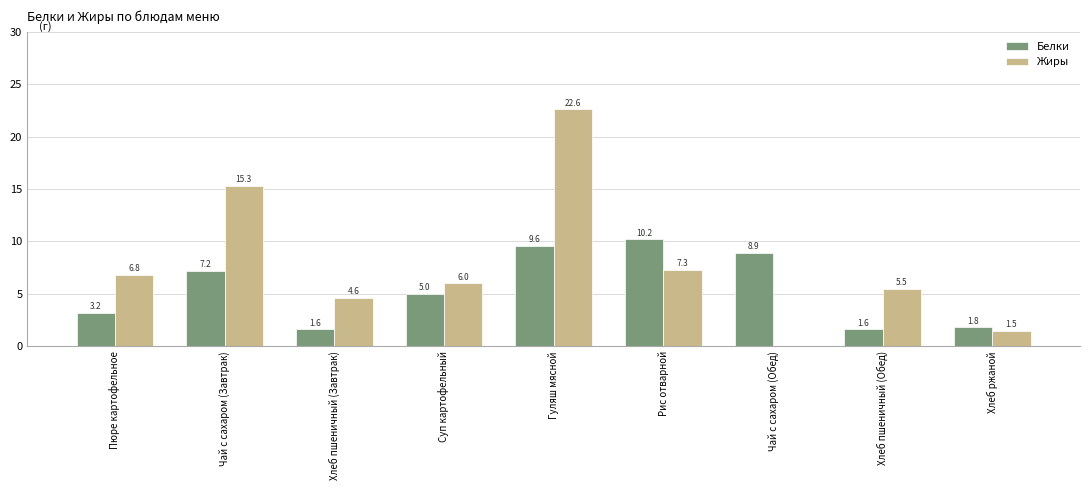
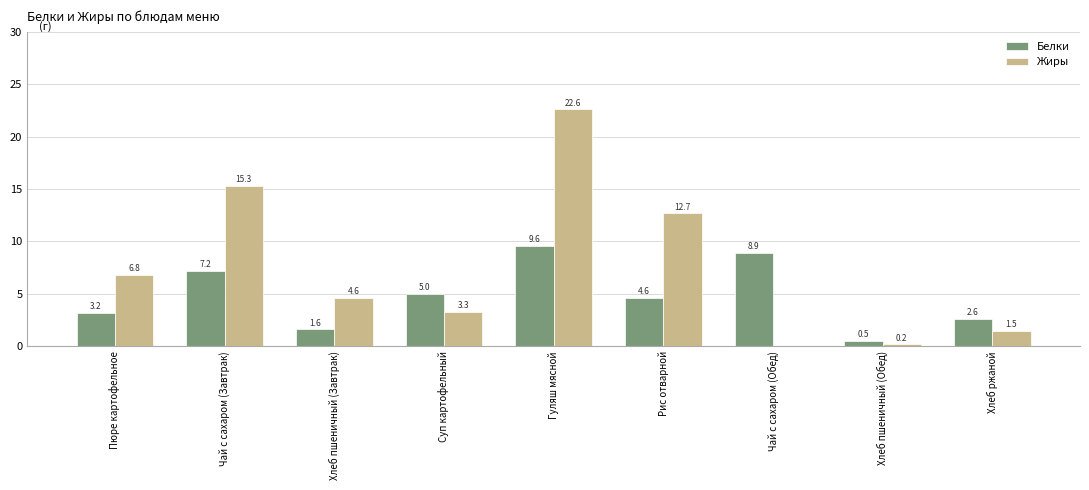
Жиры, Суп картофельный: 6.0 -> 3.3
Белки, Рис отварной: 10.2 -> 4.6
Жиры, Рис отварной: 7.3 -> 12.7
Белки, Хлеб пшеничный (Обед): 1.6 -> 0.5
Жиры, Хлеб пшеничный (Обед): 5.5 -> 0.2
Белки, Хлеб ржаной: 1.8 -> 2.6
